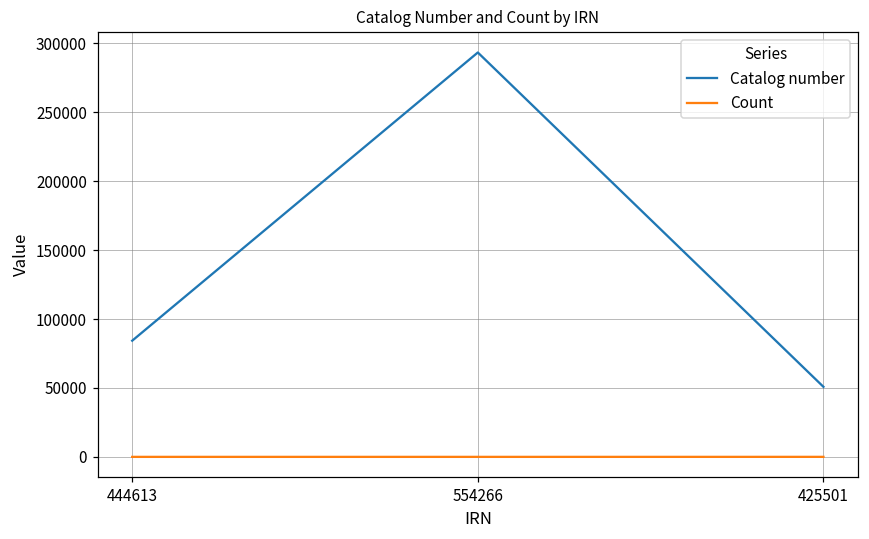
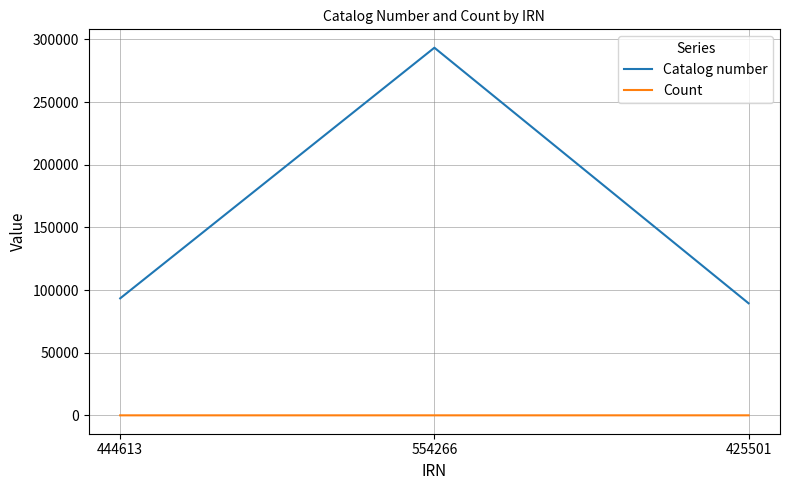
Catalog number, 444613: 84000 -> 93000
Catalog number, 425501: 51000 -> 89000
